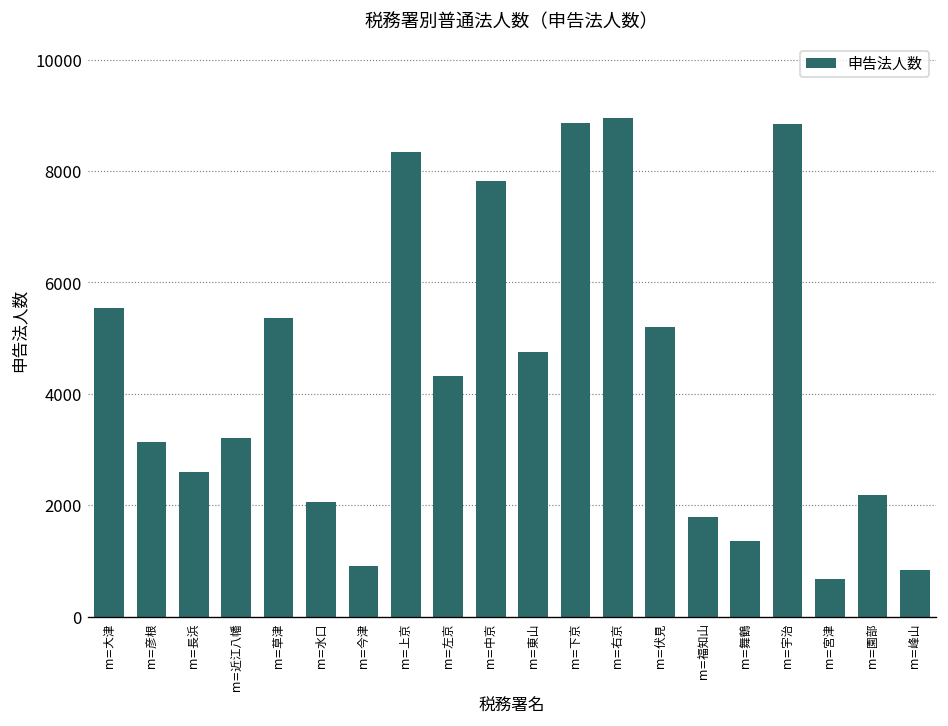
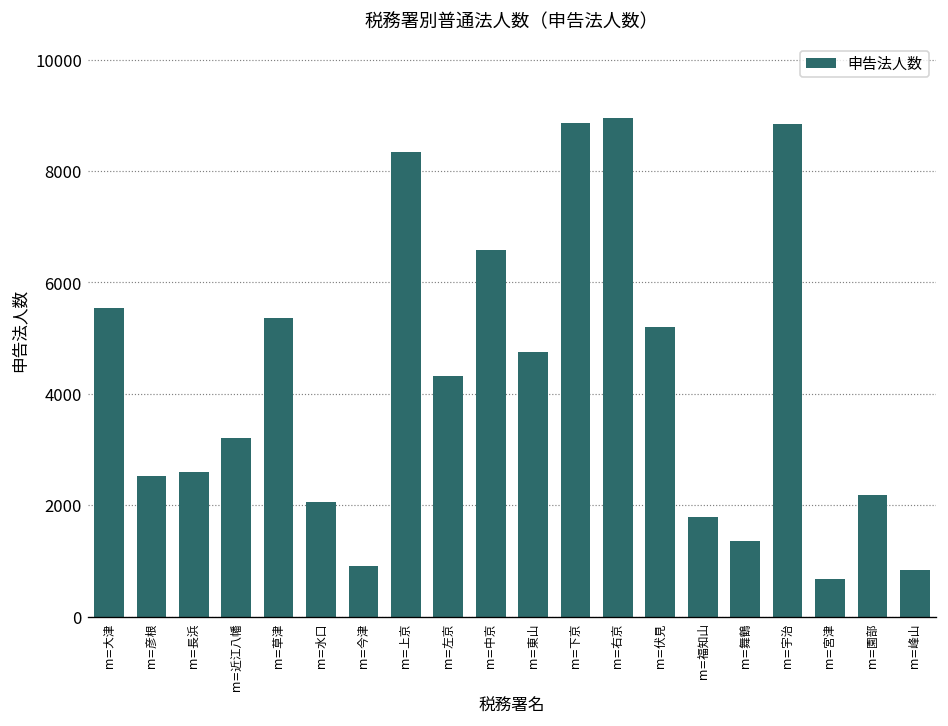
m=彦根: 3100 -> 2500
m=中京: 7800 -> 6600
